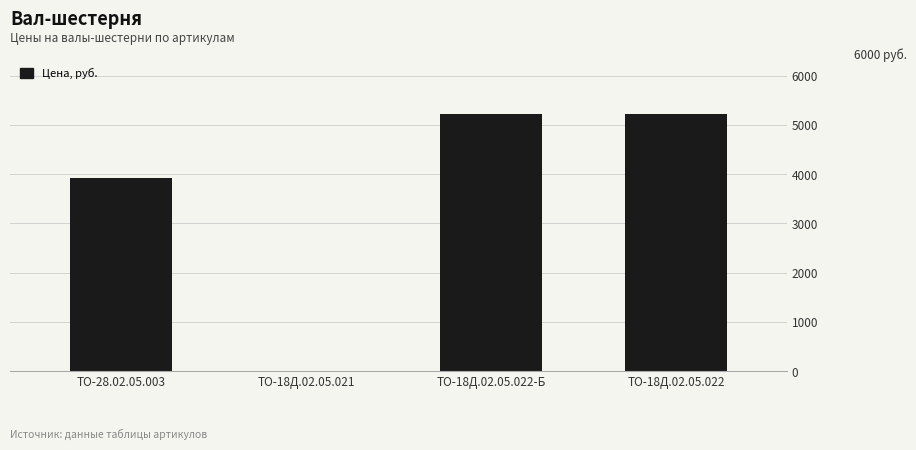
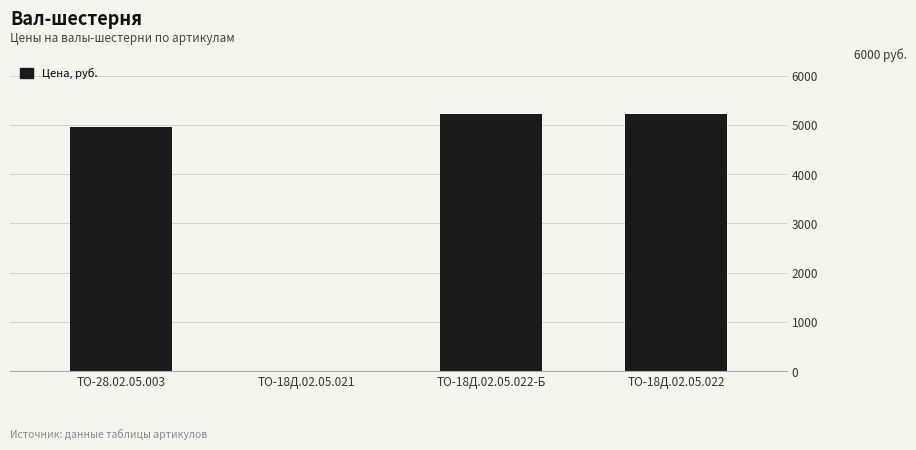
ТО-28.02.05.003: 3900 -> 5000
